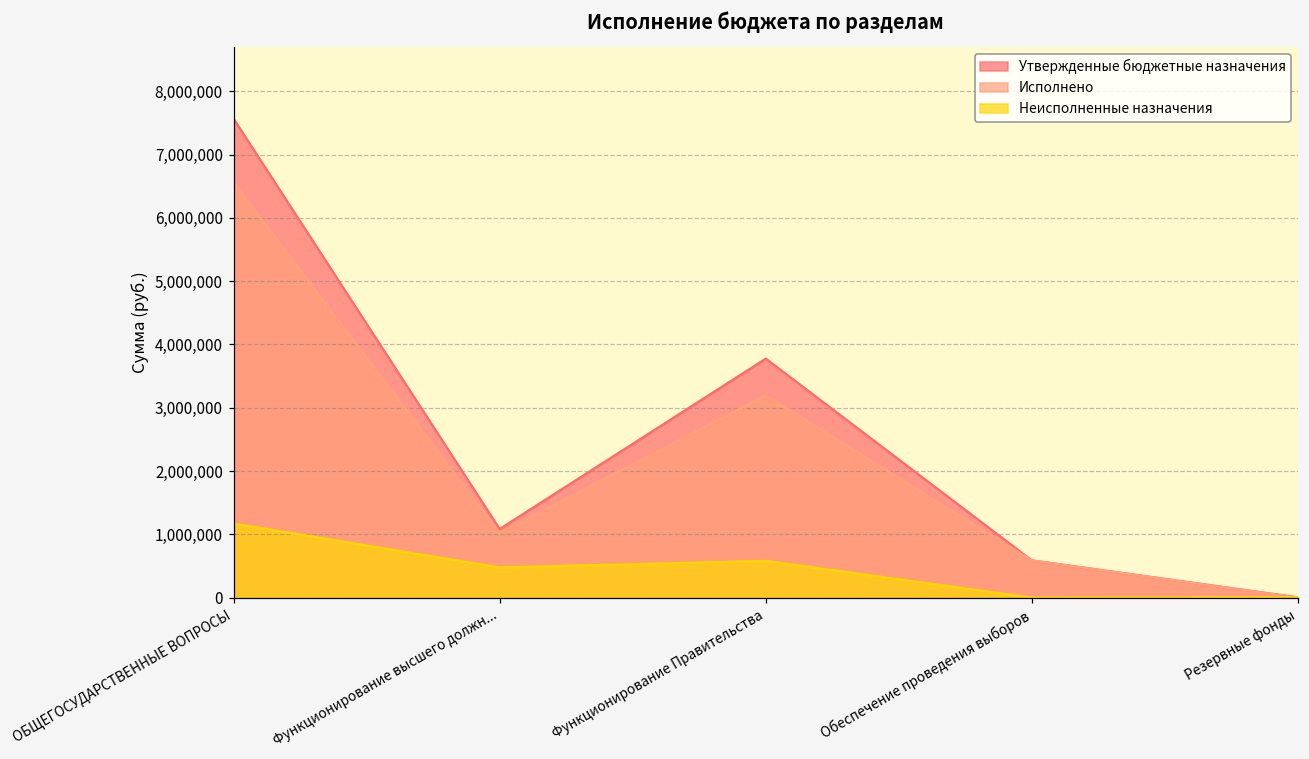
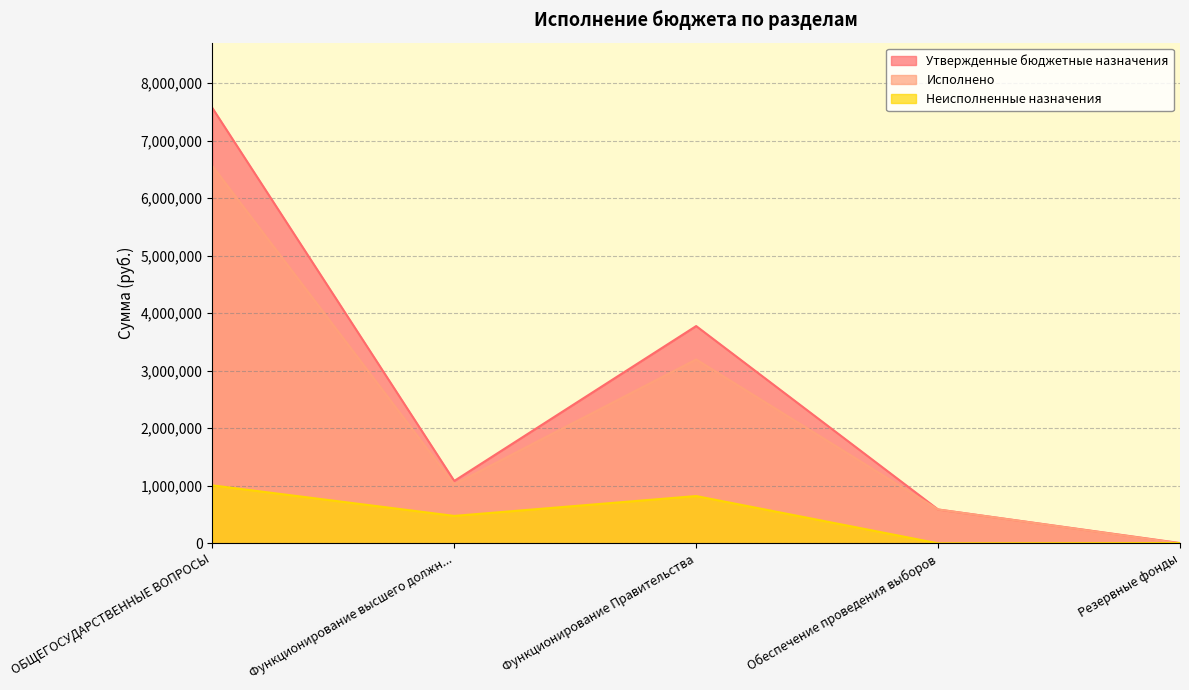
Неисполненные назначения, ОБЩЕГОСУДАРСТВЕННЫЕ ВОПРОСЫ: 1,200,000 -> 1,000,000
Неисполненные назначения, Функционирование Правительства: 600,000 -> 800,000
